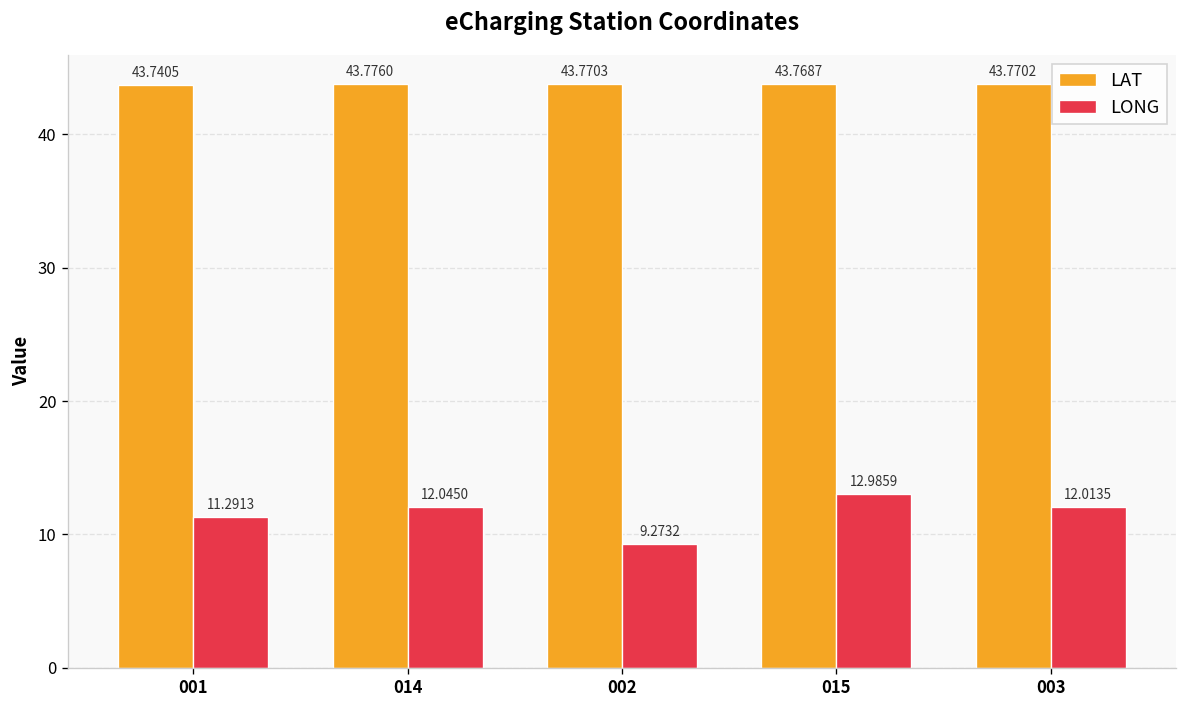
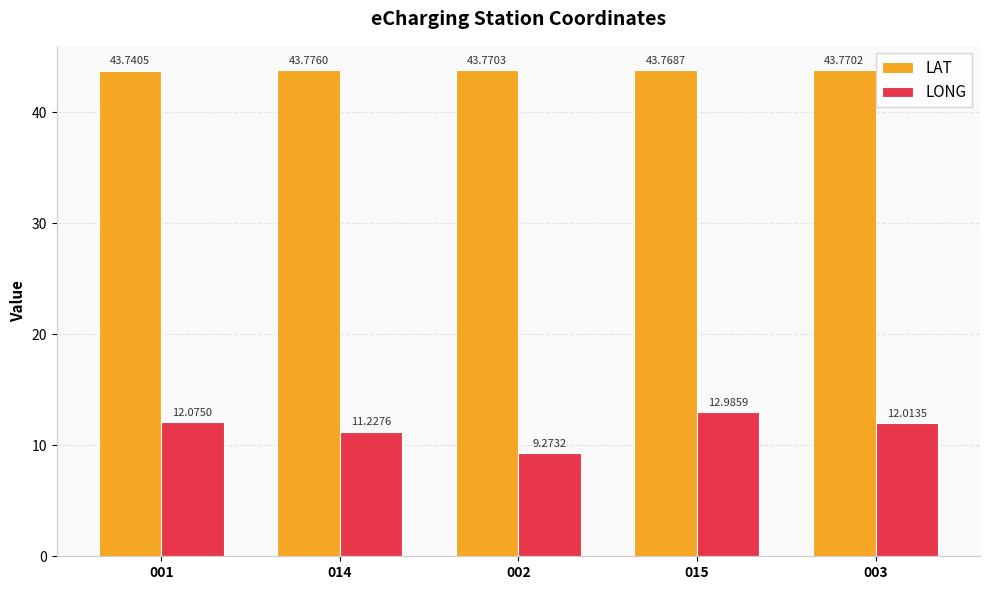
LONG, 001: 11.2913 -> 12.0750
LONG, 014: 12.0450 -> 11.2276
